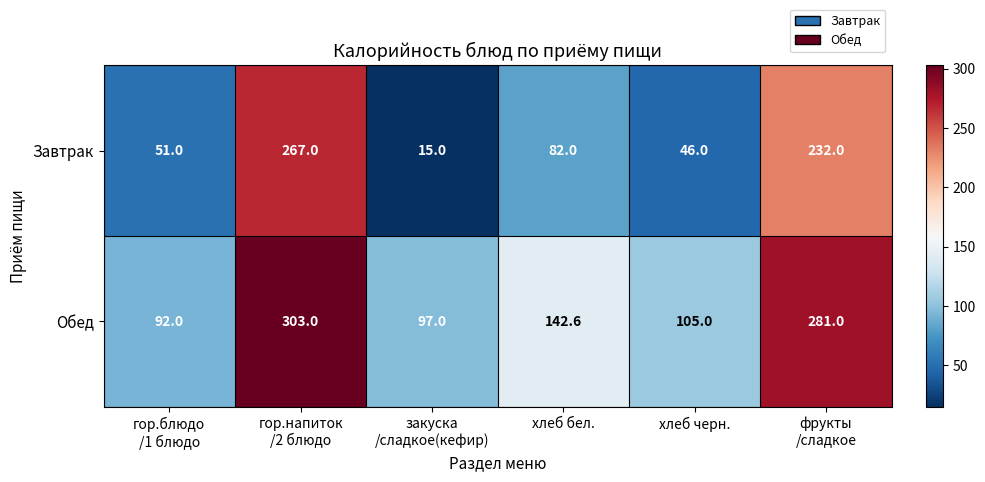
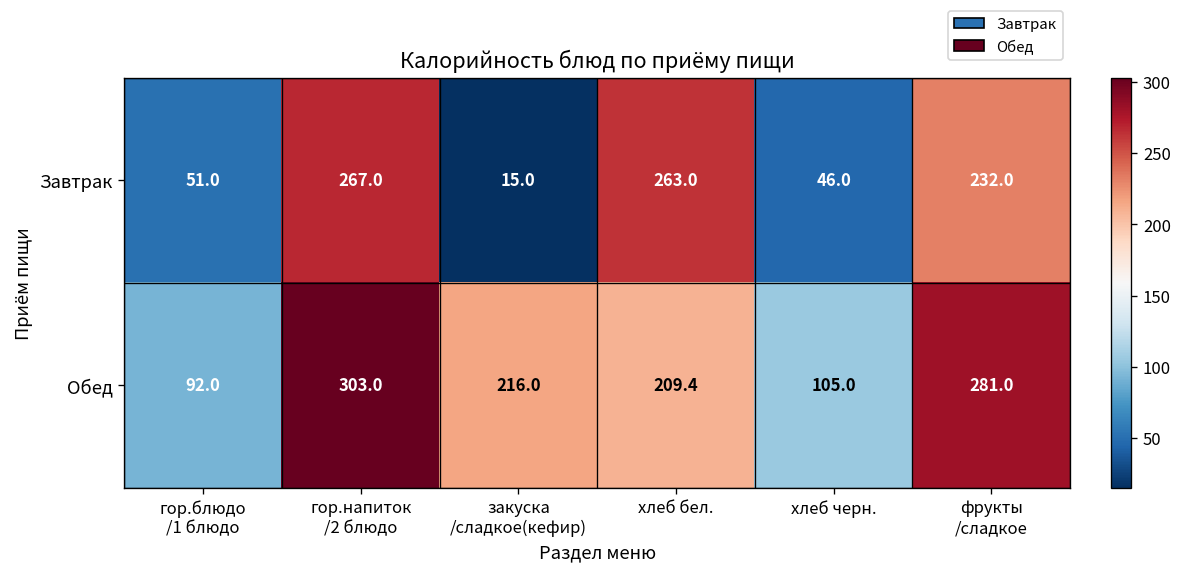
Завтрак, хлеб бел.: 82.0 -> 263.0
Обед, закуска /сладкое(кефир): 97.0 -> 216.0
Обед, хлеб бел.: 142.6 -> 209.4
